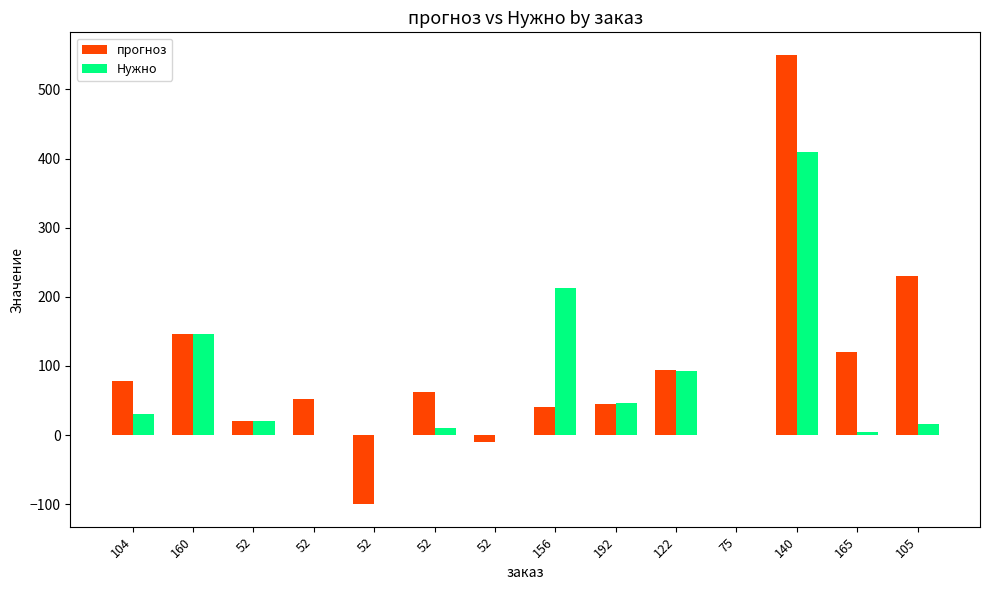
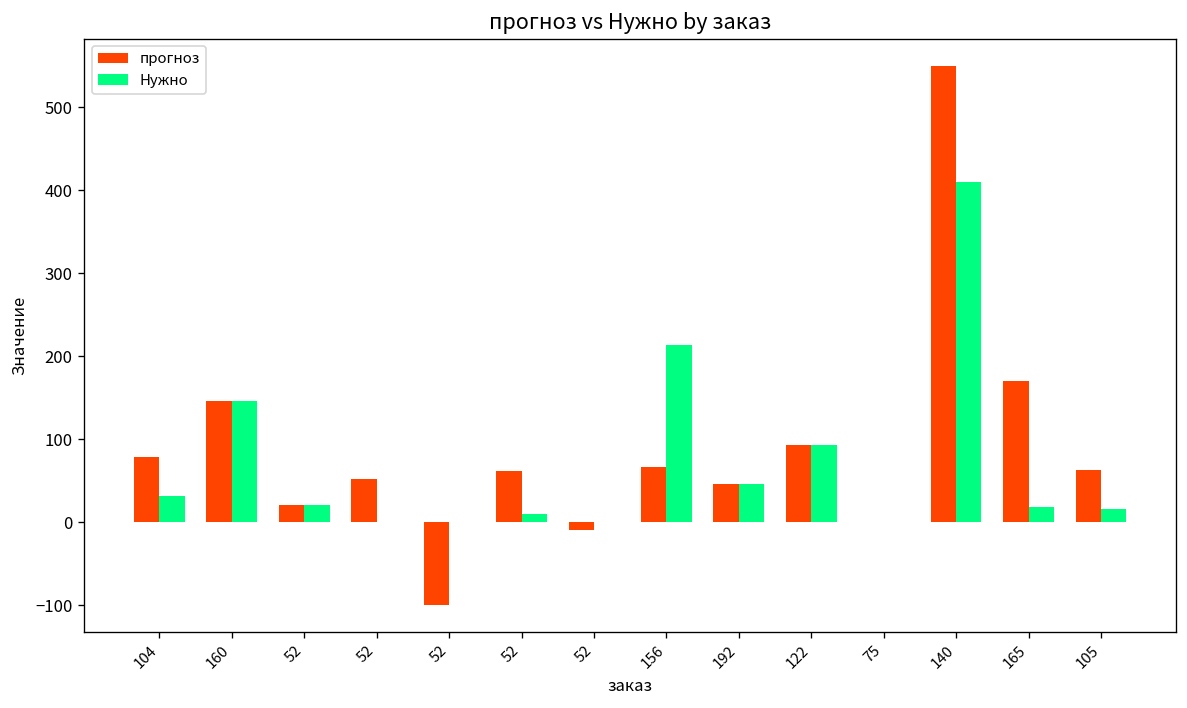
прогноз, 156: 40 -> 70
прогноз, 165: 120 -> 170
Нужно, 165: 10 -> 20
прогноз, 105: 230 -> 60
